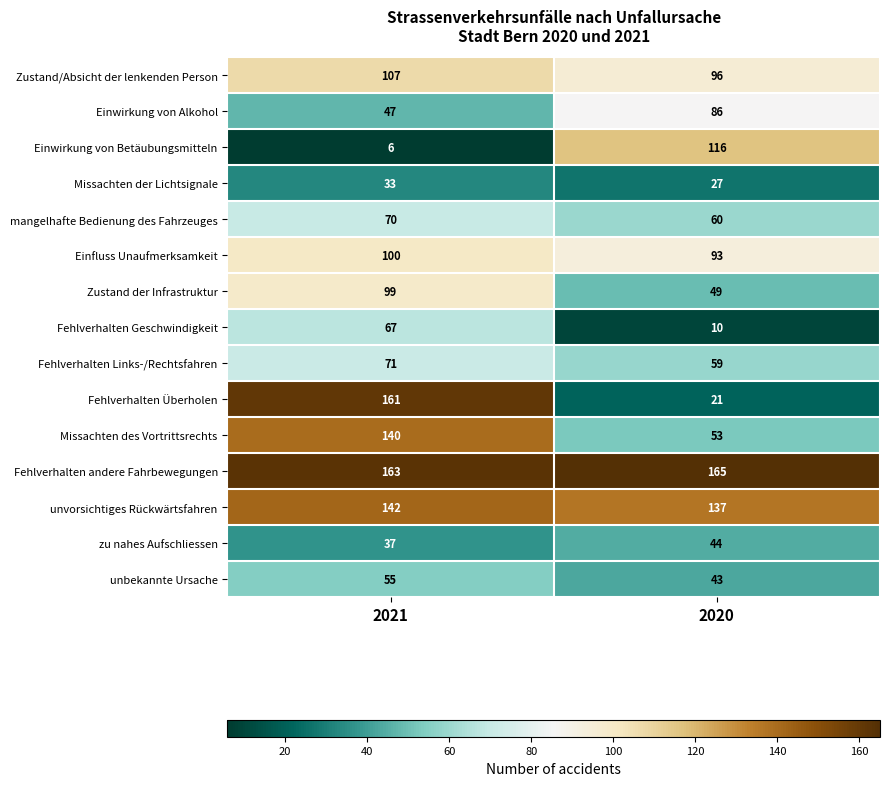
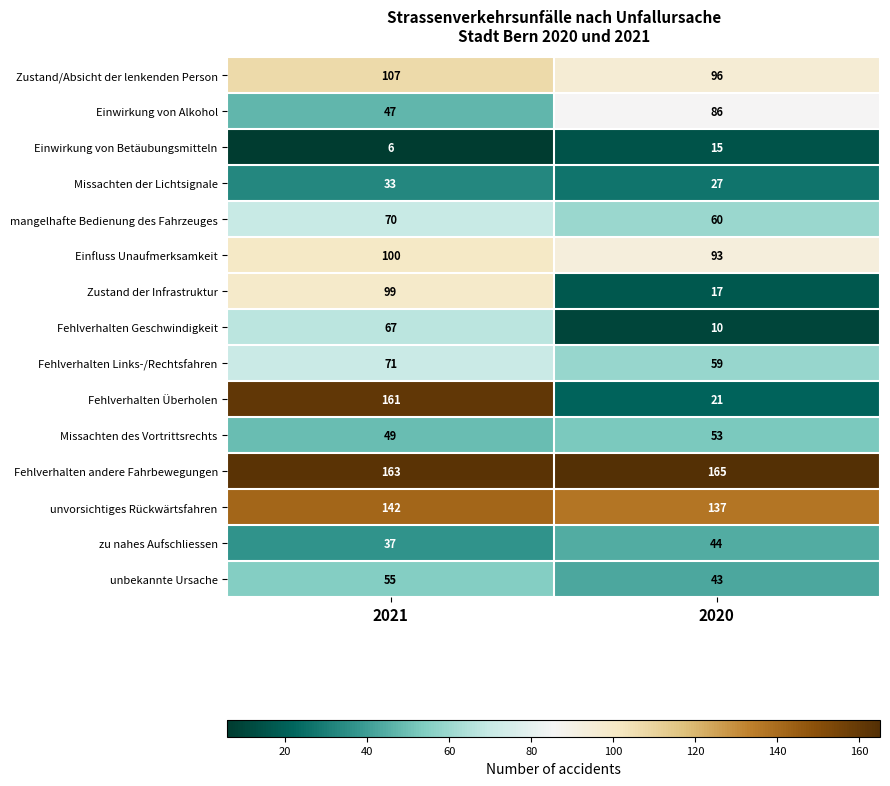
Einwirkung von Betäubungsmitteln, 2020: 116 -> 15
Zustand der Infrastruktur, 2020: 49 -> 17
Missachten des Vortrittsrechts, 2021: 140 -> 49
